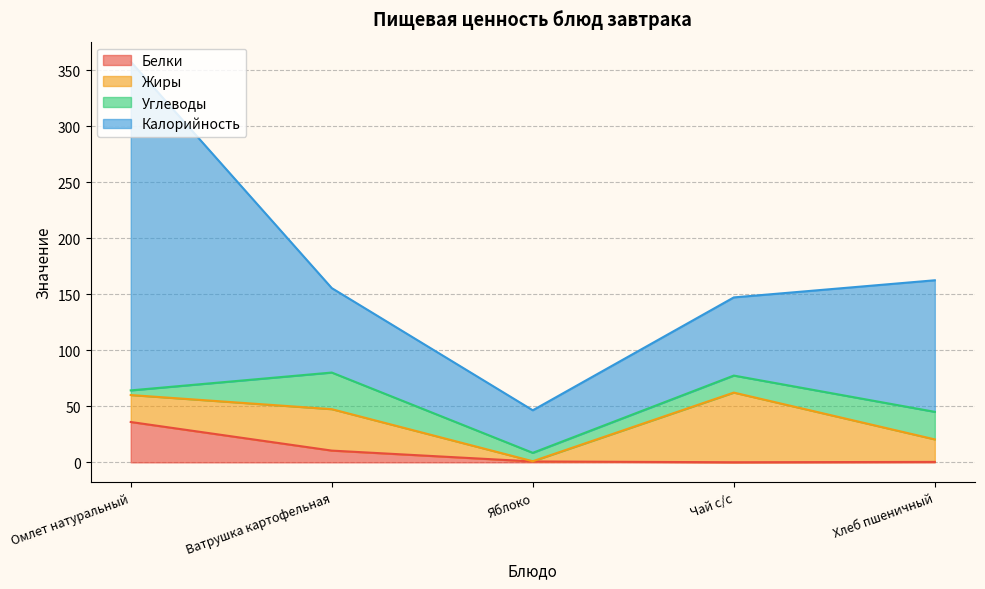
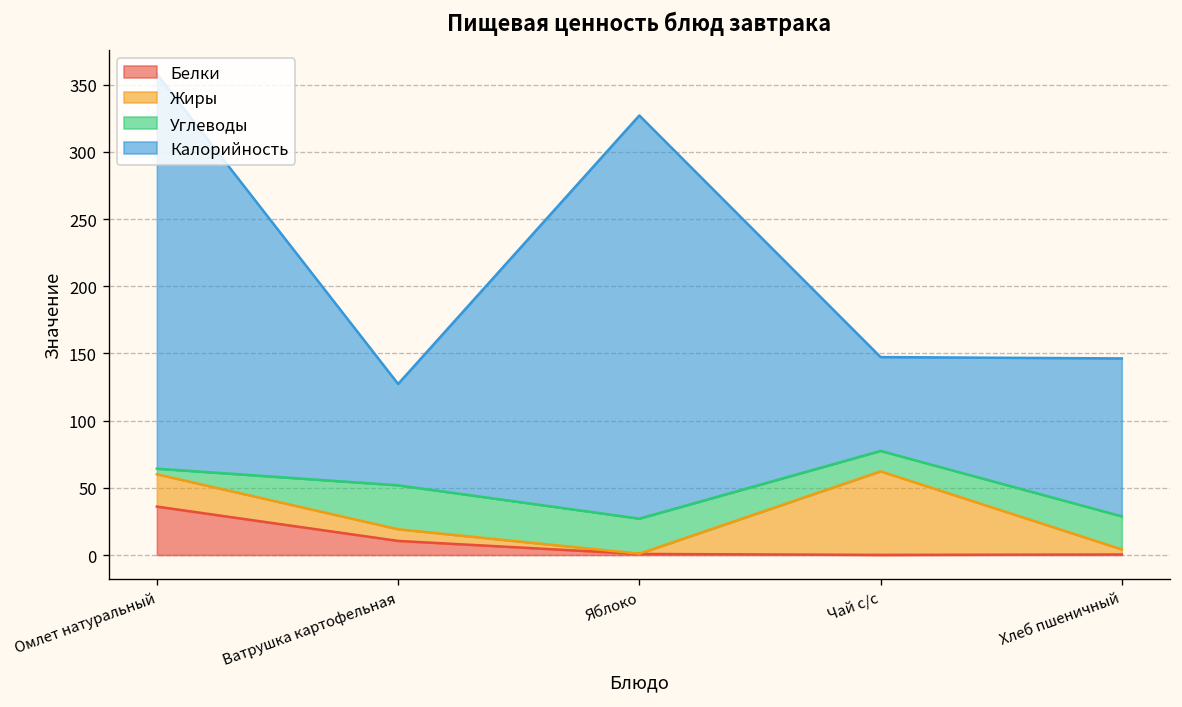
Жиры, Ватрушка картофельная: 37 -> 9
Углеводы, Яблоко: 8 -> 26
Калорийность, Яблоко: 38 -> 300
Жиры, Хлеб пшеничный: 20 -> 4
